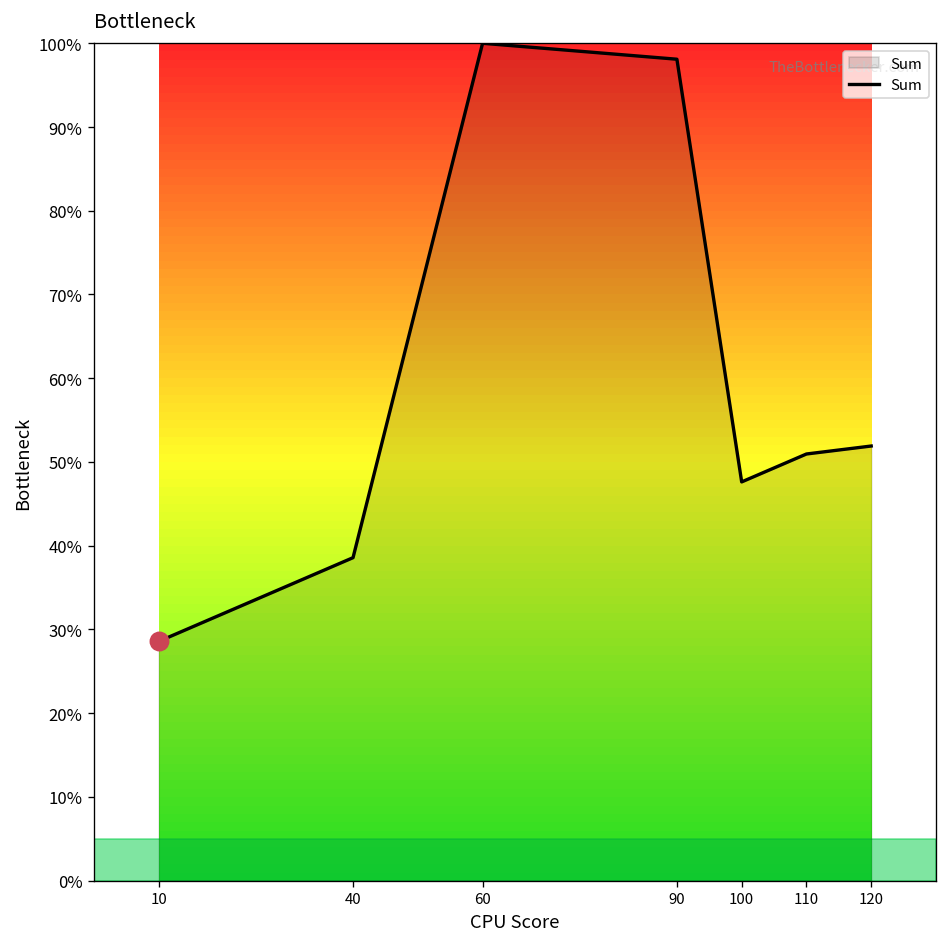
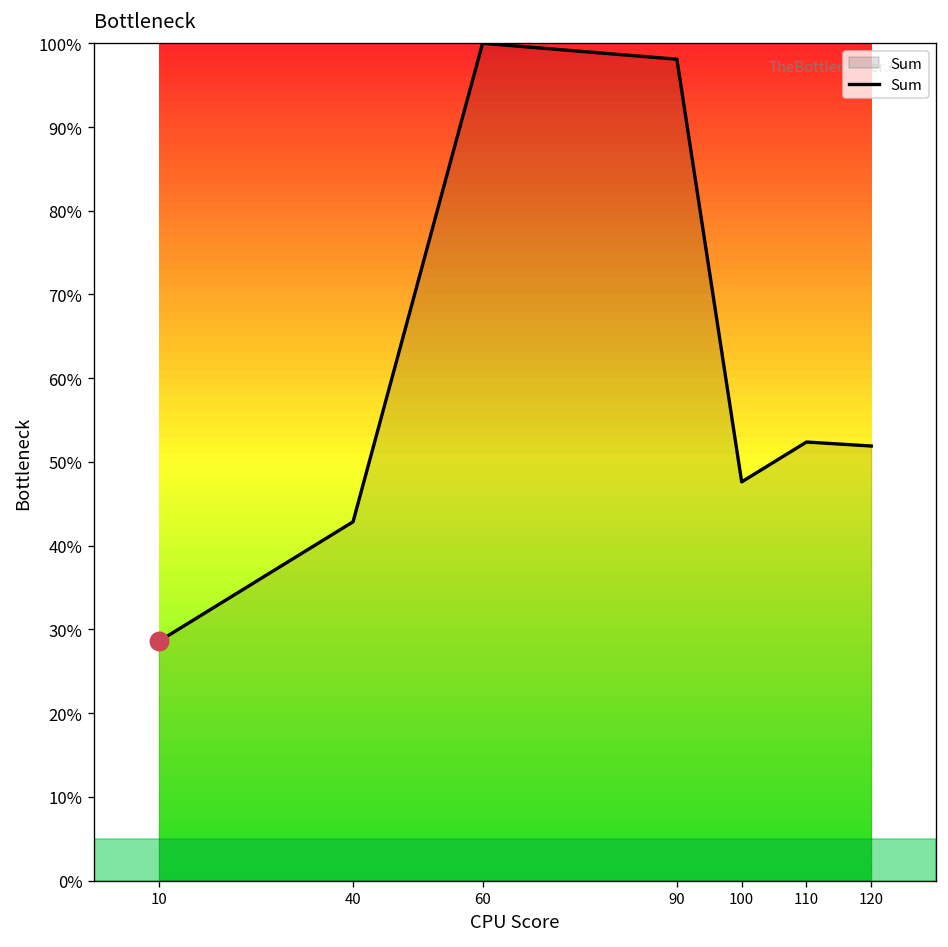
Sum, 40: 39% -> 43%
Sum, 110: 51% -> 52%
